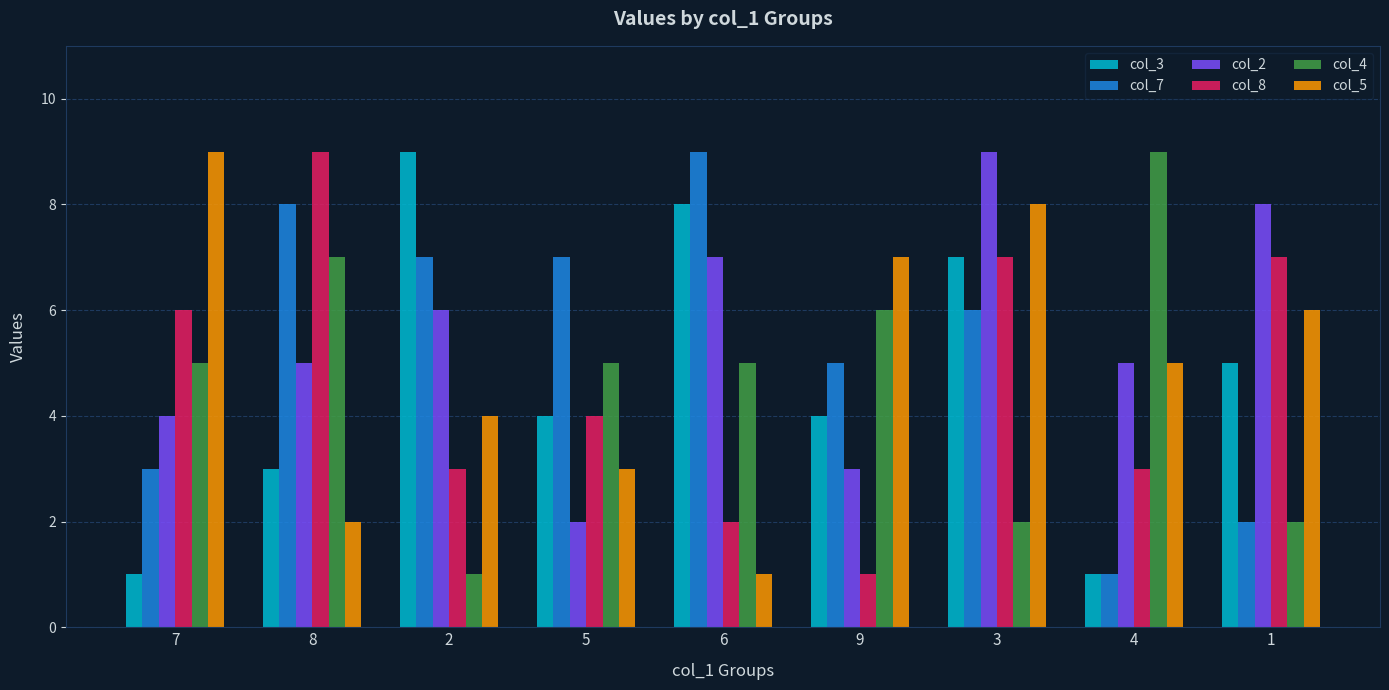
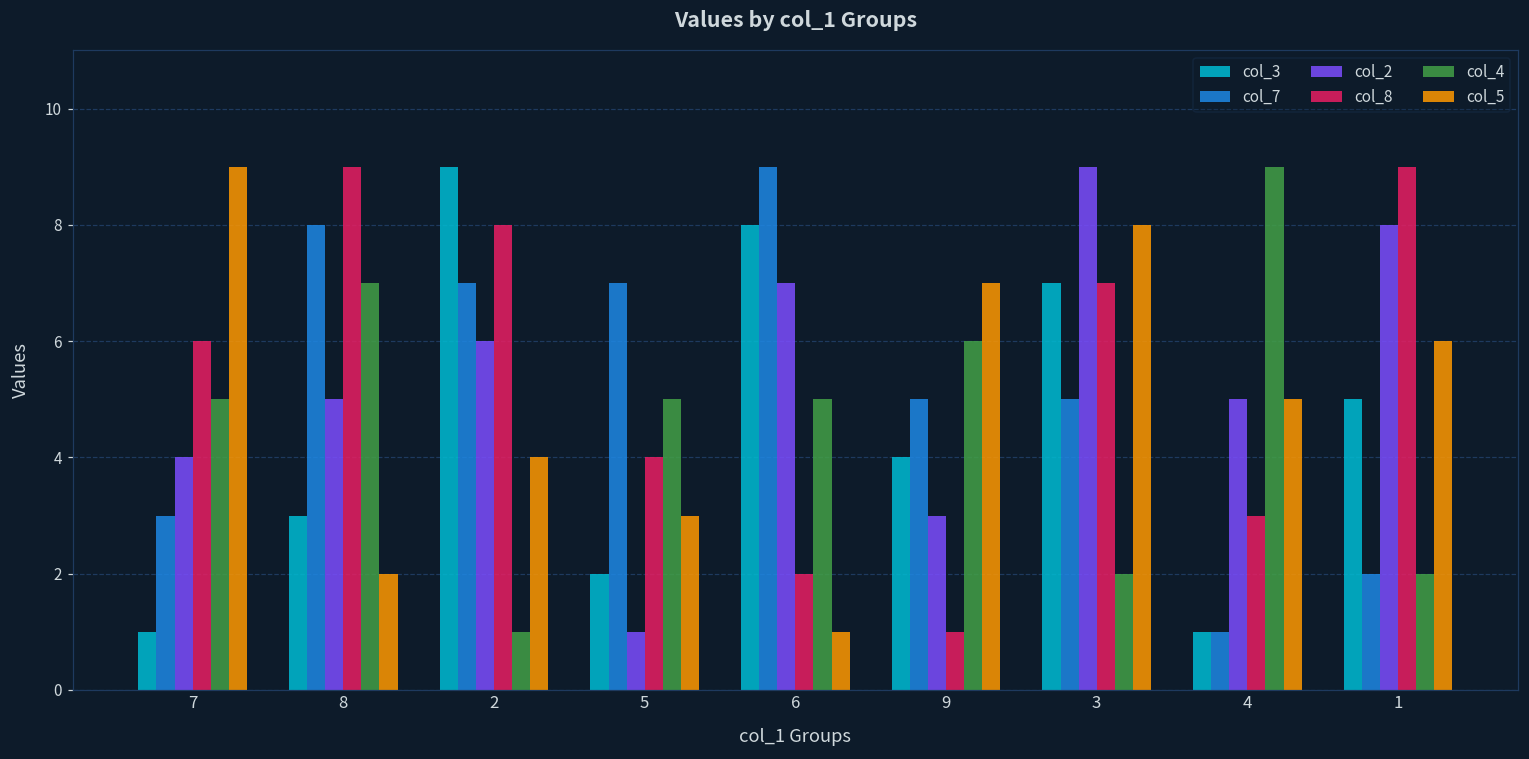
col_8, 2: 3 -> 8
col_3, 5: 4 -> 2
col_2, 5: 2 -> 1
col_7, 3: 6 -> 5
col_8, 1: 7 -> 9
